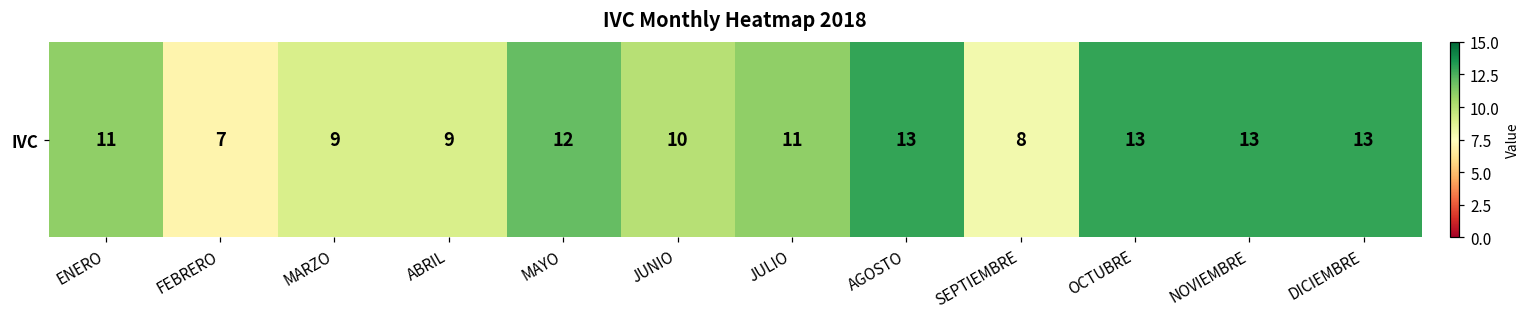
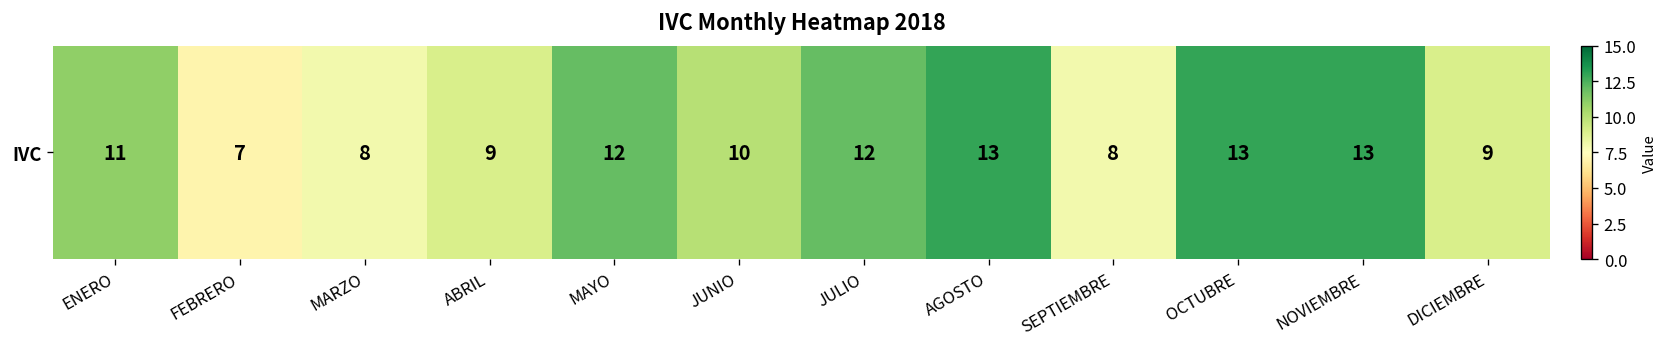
IVC, MARZO: 9 -> 8
IVC, JULIO: 11 -> 12
IVC, DICIEMBRE: 13 -> 9
